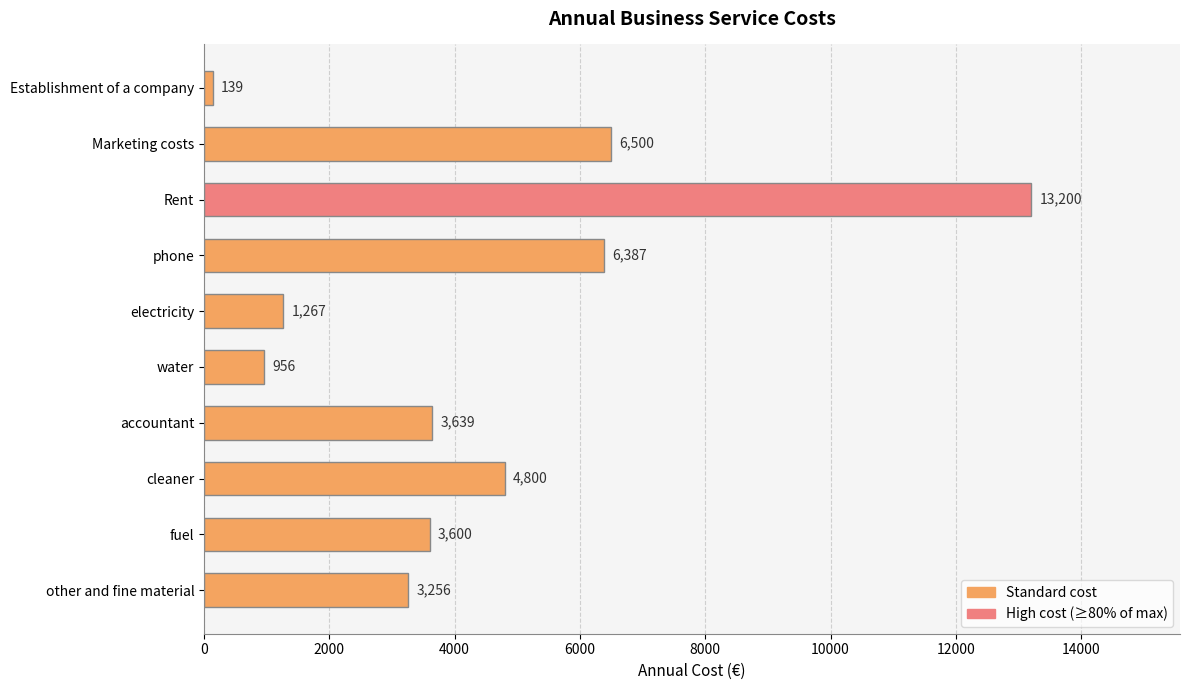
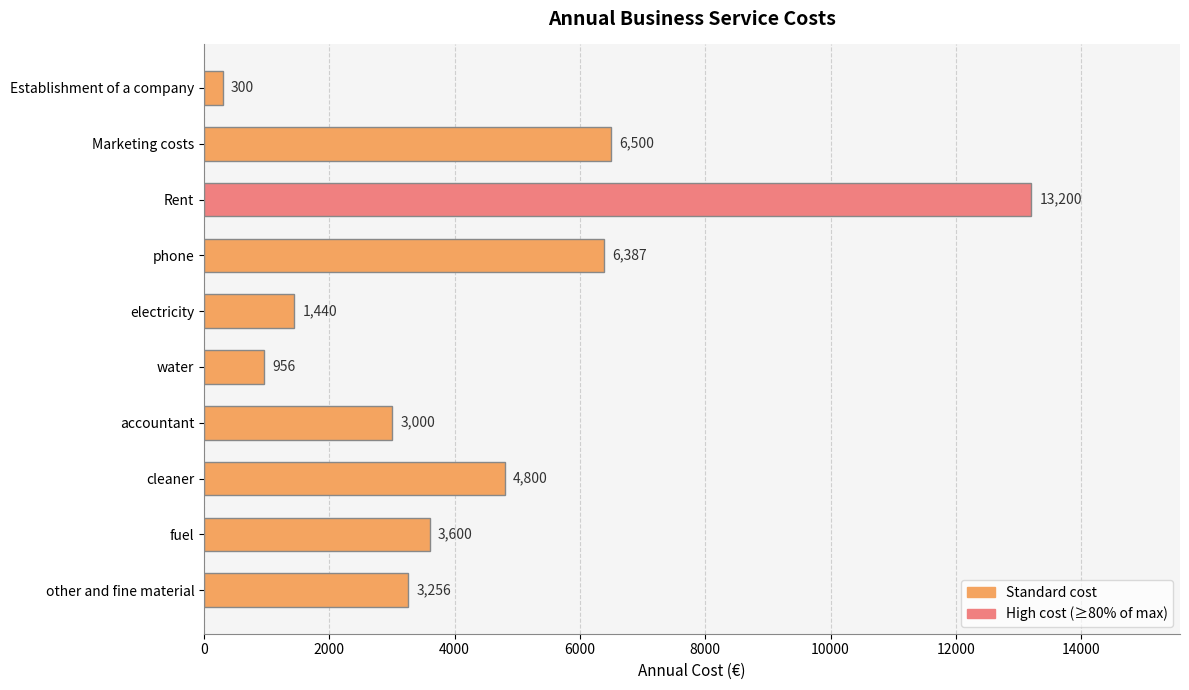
Establishment of a company: 139 -> 300
electricity: 1,267 -> 1,440
accountant: 3,639 -> 3,000
